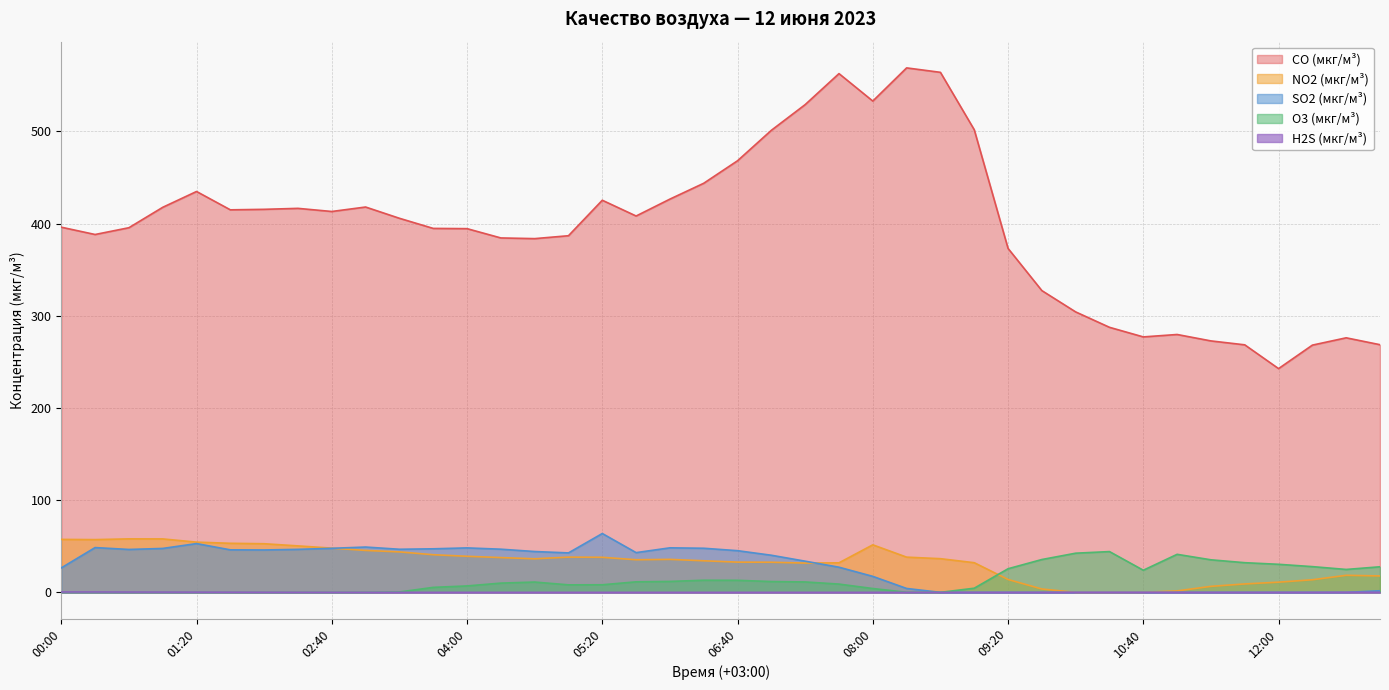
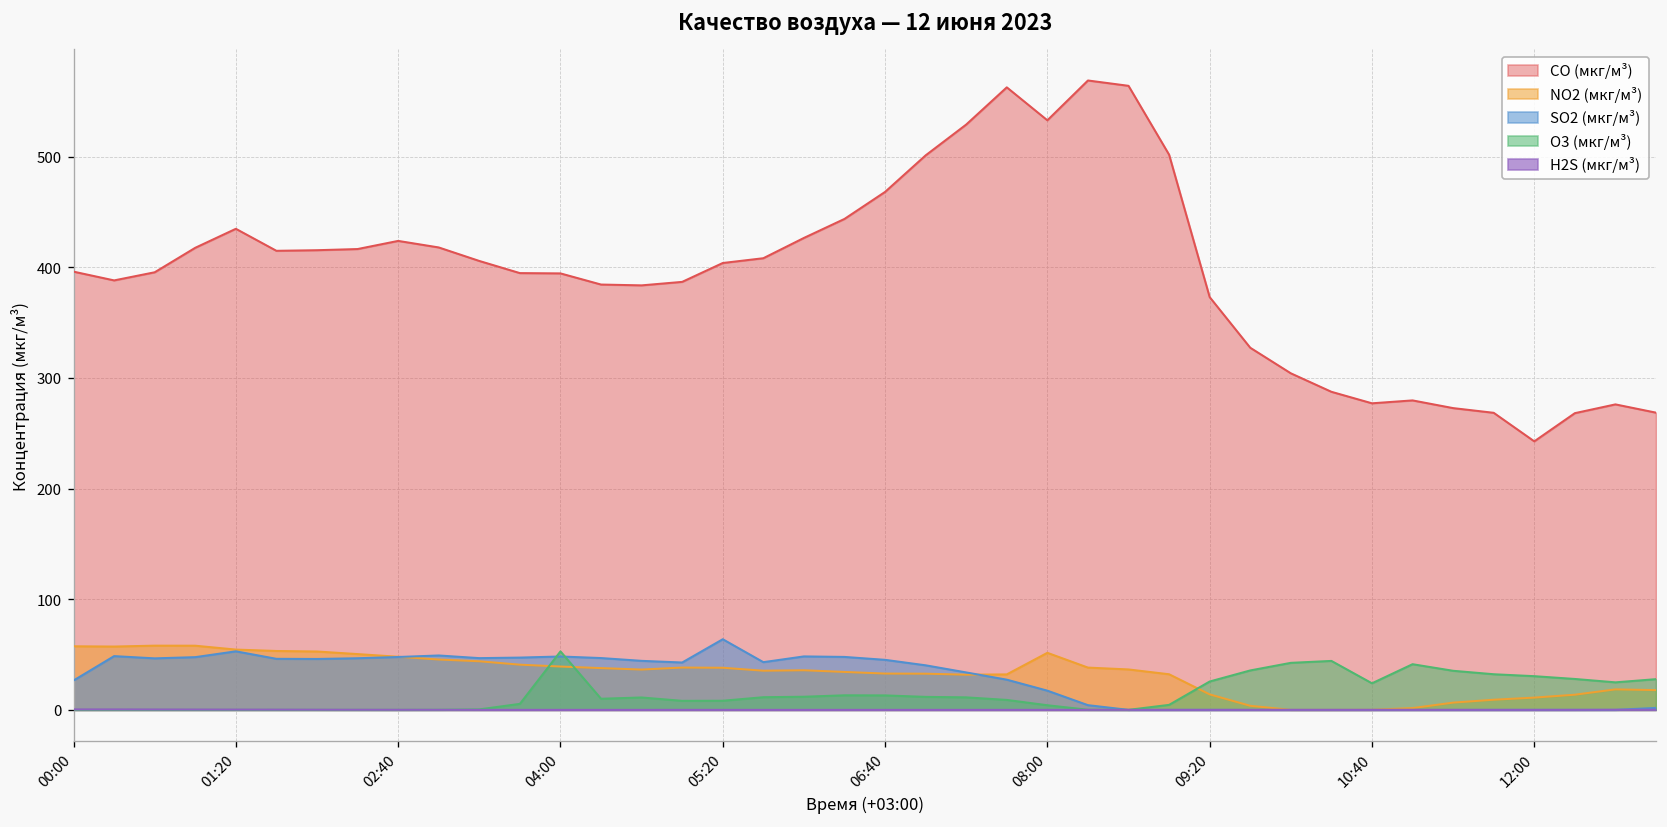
CO (мкг/м³), 02:40: 410 -> 420
O3 (мкг/м³), 04:00: 10 -> 50
CO (мкг/м³), 05:20: 430 -> 400
